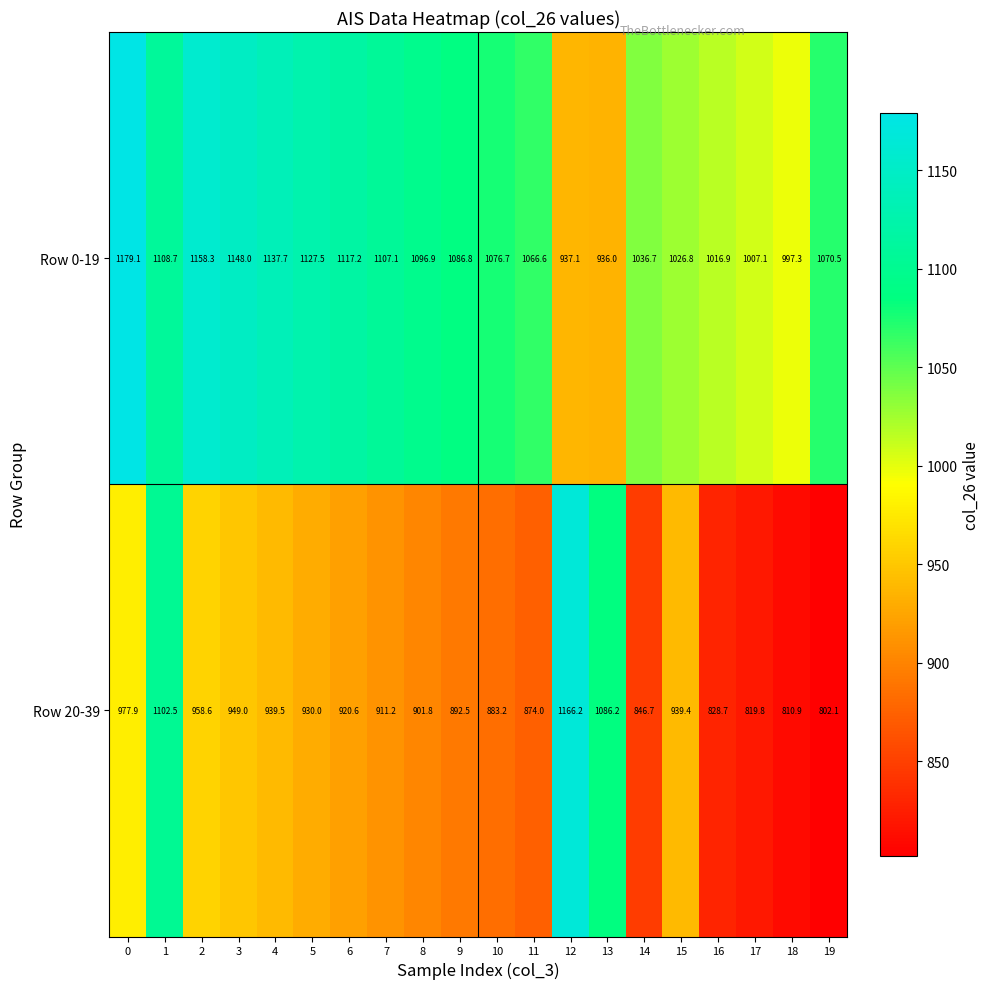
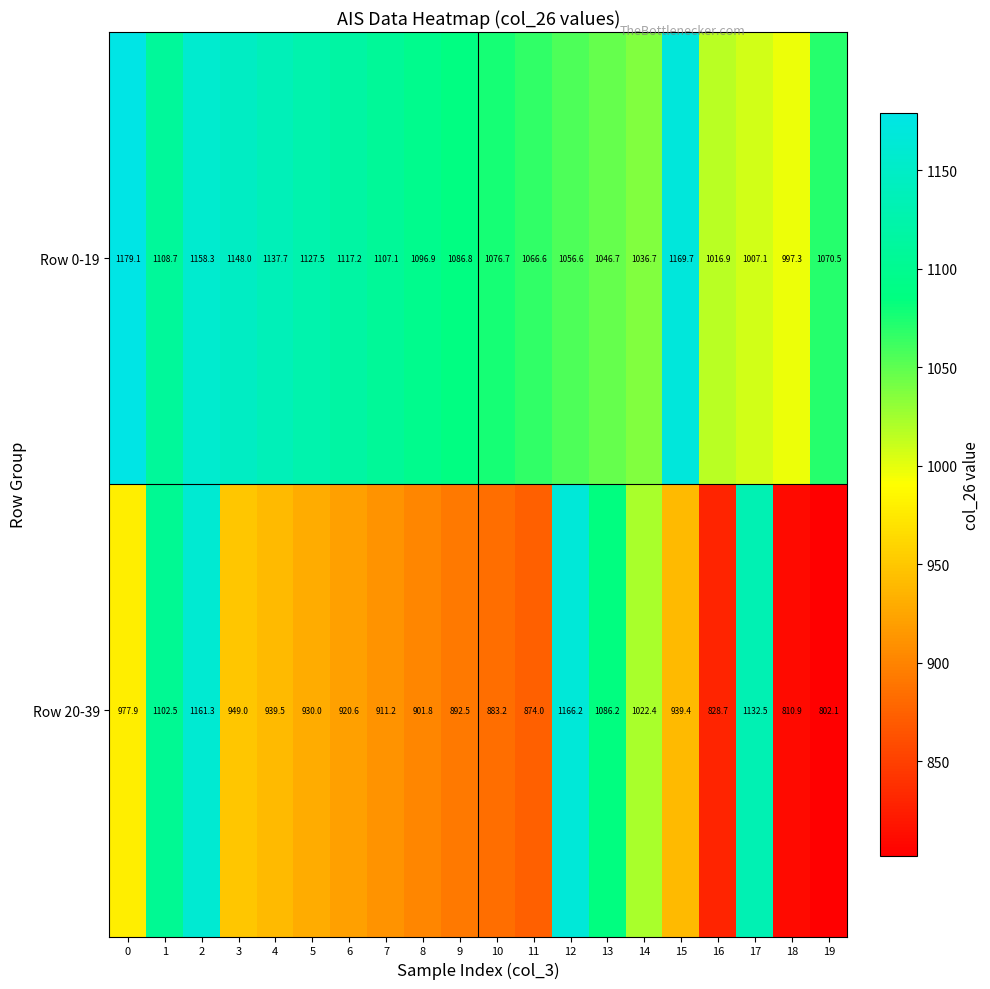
Row 0-19, 12: 937.1 -> 1056.6
Row 0-19, 13: 936.0 -> 1046.7
Row 0-19, 15: 1026.8 -> 1169.7
Row 20-39, 2: 958.6 -> 1161.3
Row 20-39, 14: 846.7 -> 1022.4
Row 20-39, 17: 819.8 -> 1132.5
